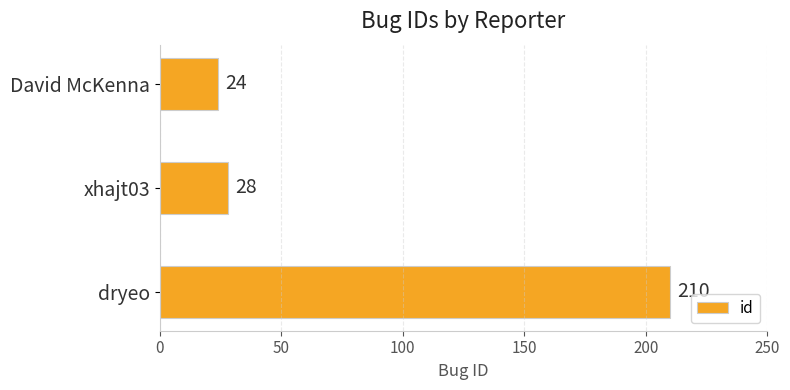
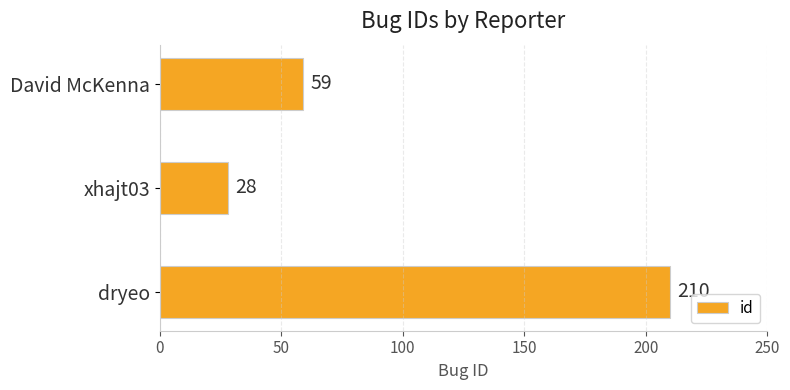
David McKenna: 24 -> 59
